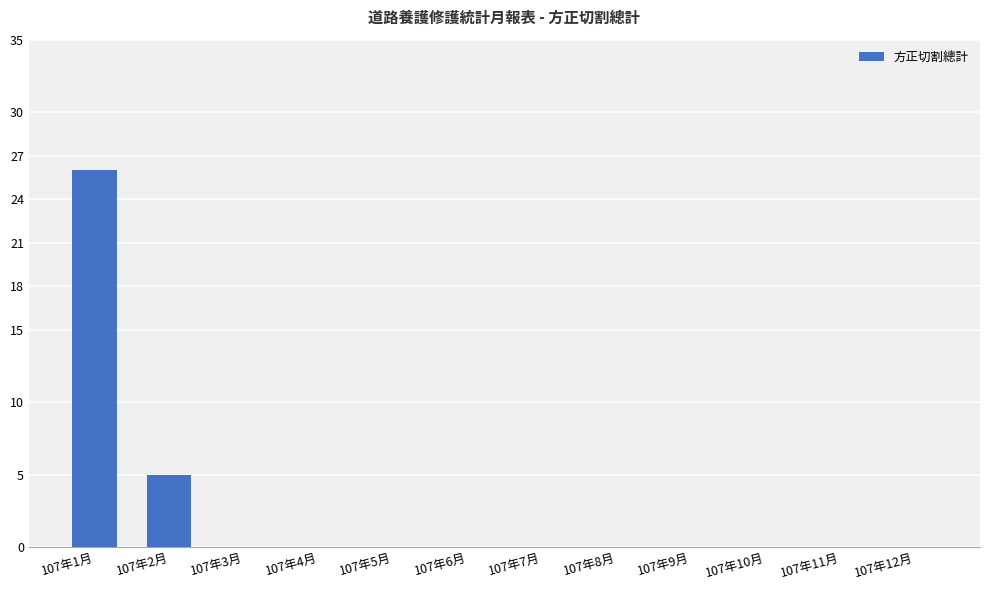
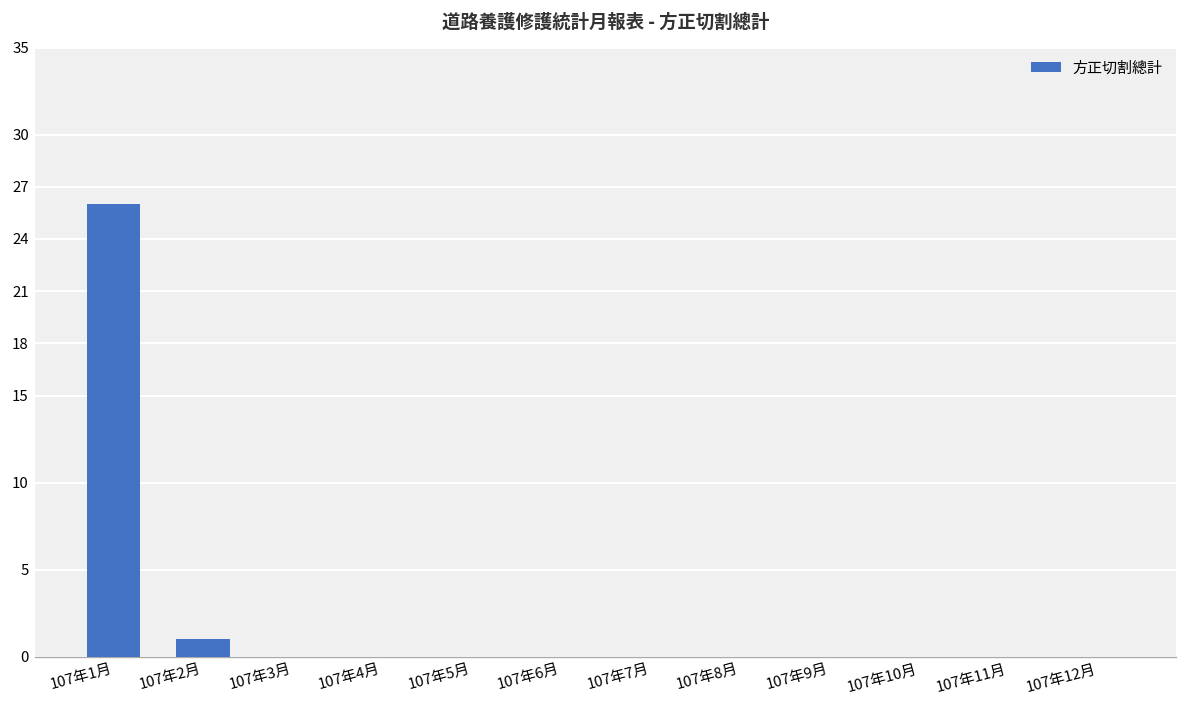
107年2月: 5 -> 1
